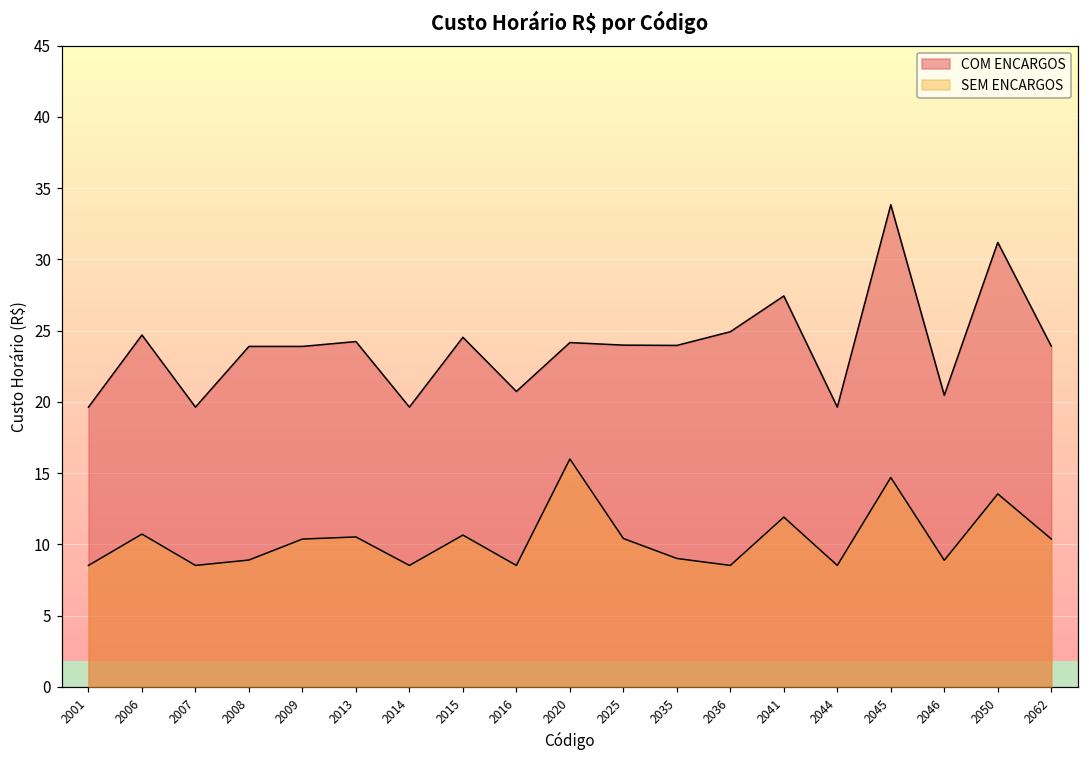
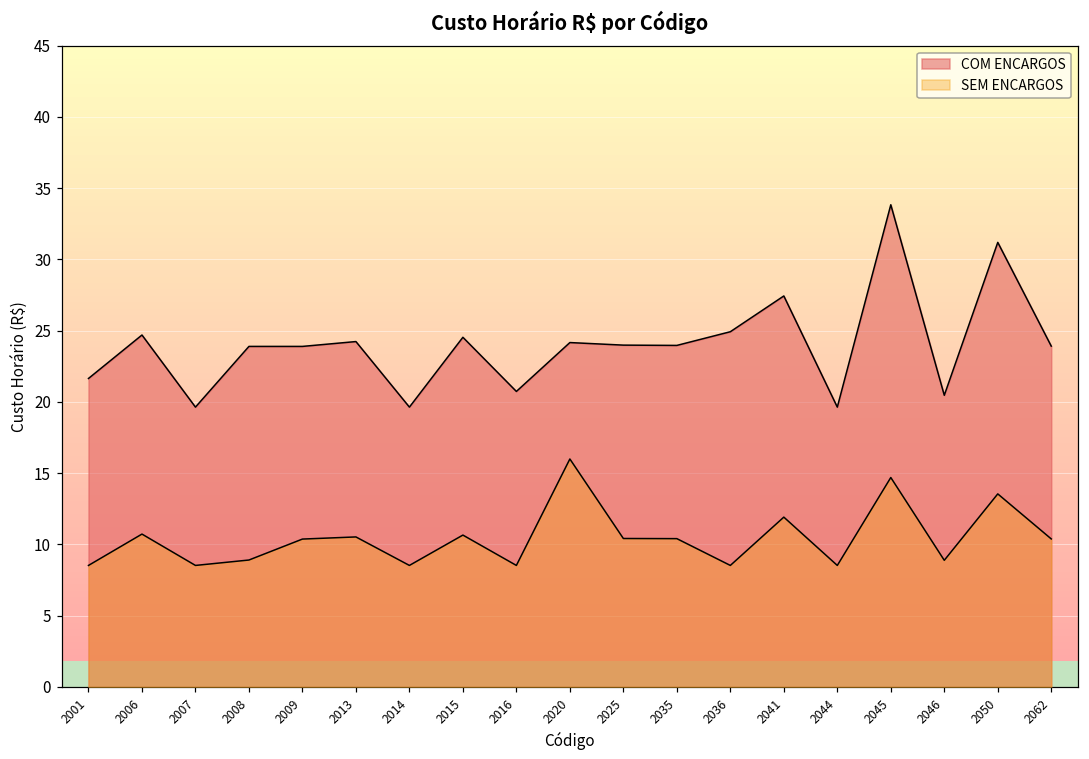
COM ENCARGOS, 2001: 19.6 -> 21.7
SEM ENCARGOS, 2035: 9.0 -> 10.4
